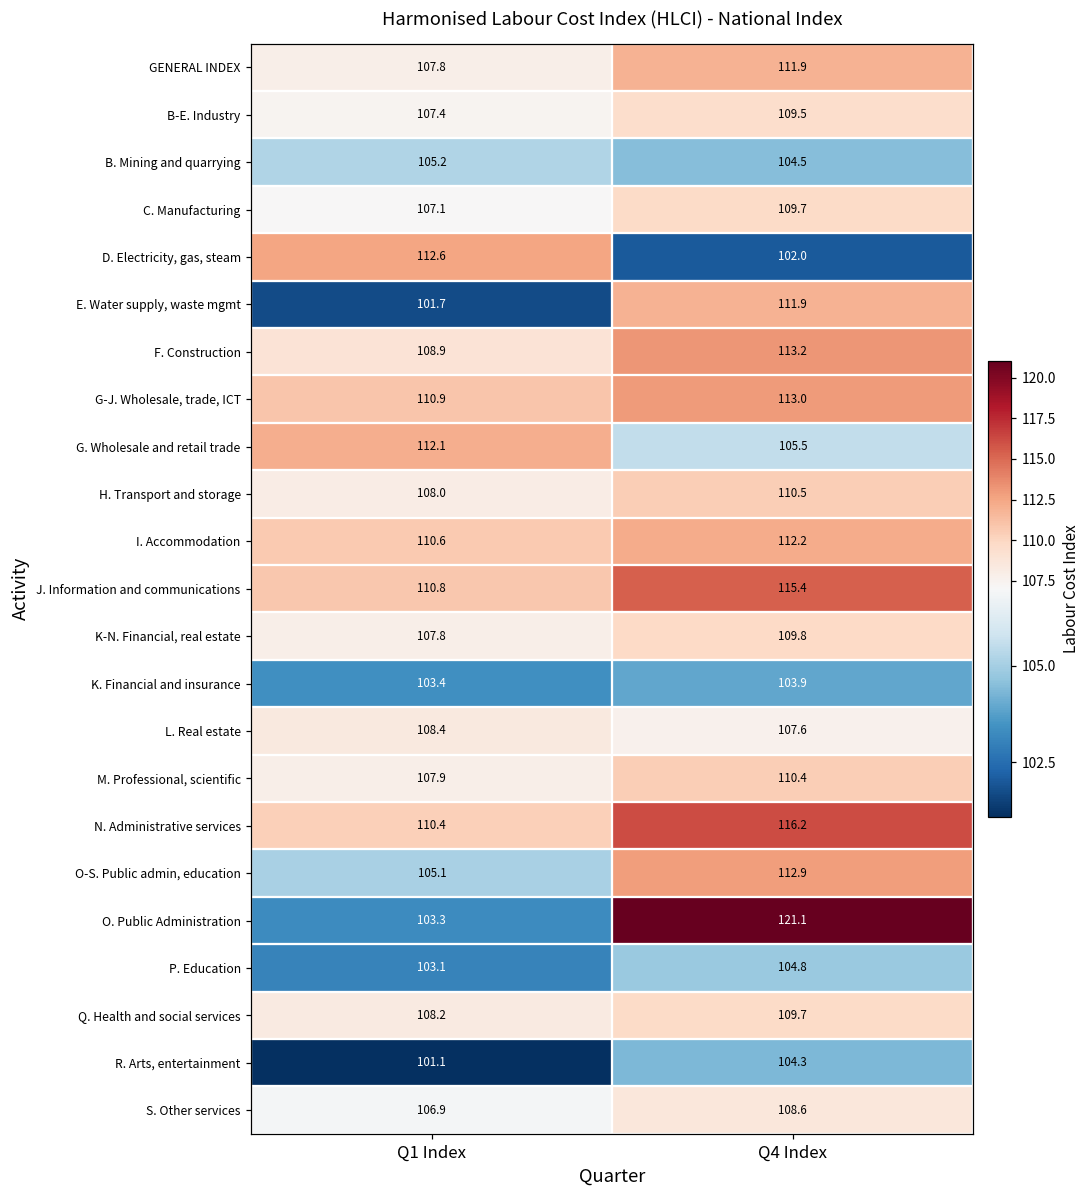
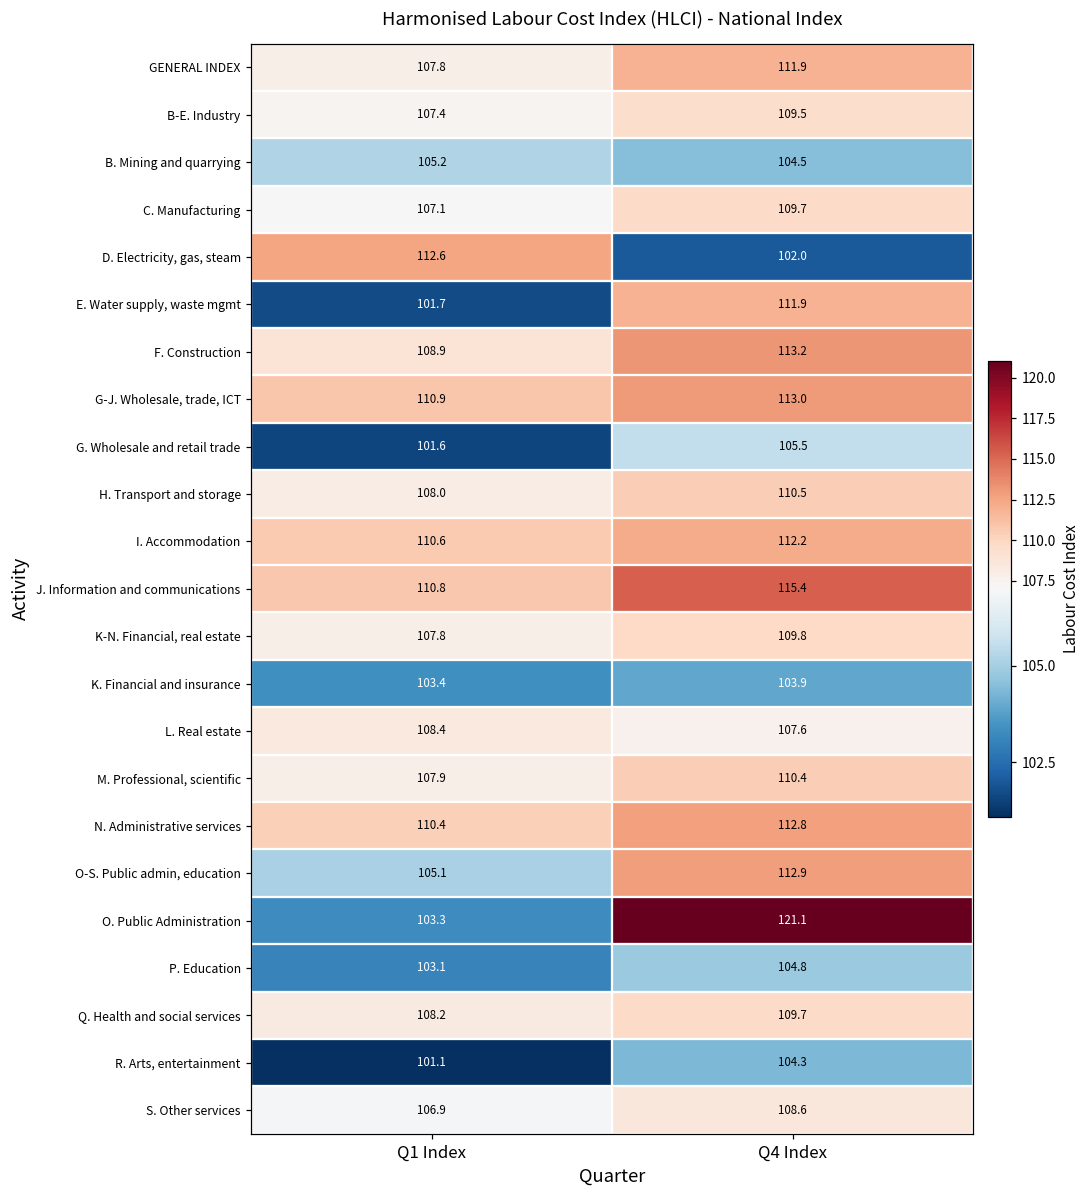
G. Wholesale and retail trade, Q1 Index: 112.1 -> 101.6
N. Administrative services, Q4 Index: 116.2 -> 112.8
